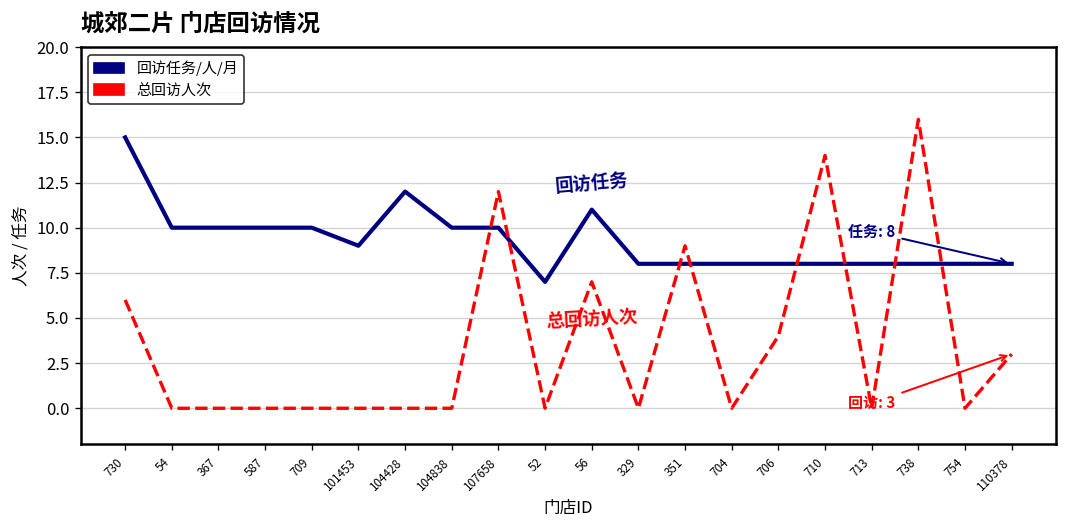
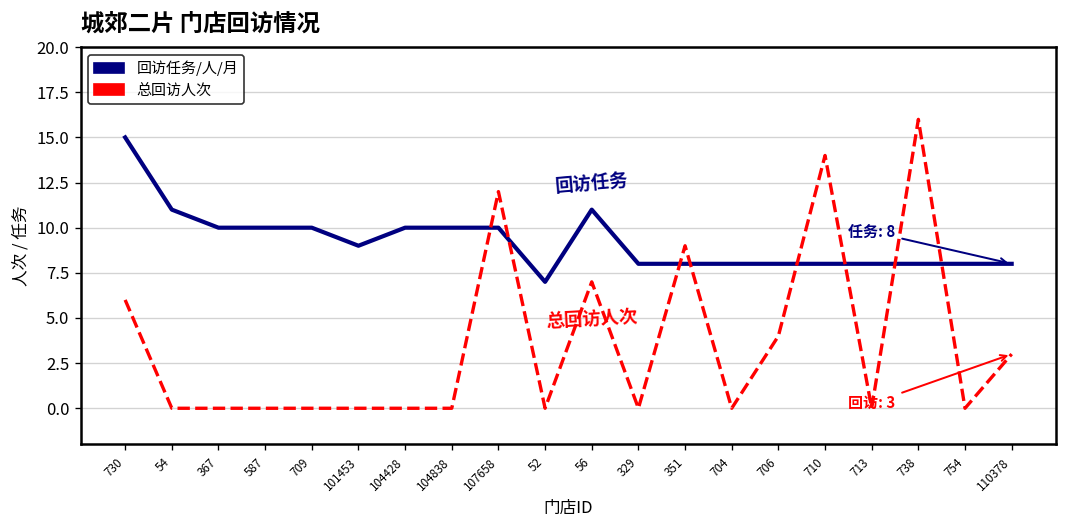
回访任务/人/月, 54: 10 -> 11
回访任务/人/月, 104428: 12 -> 10
